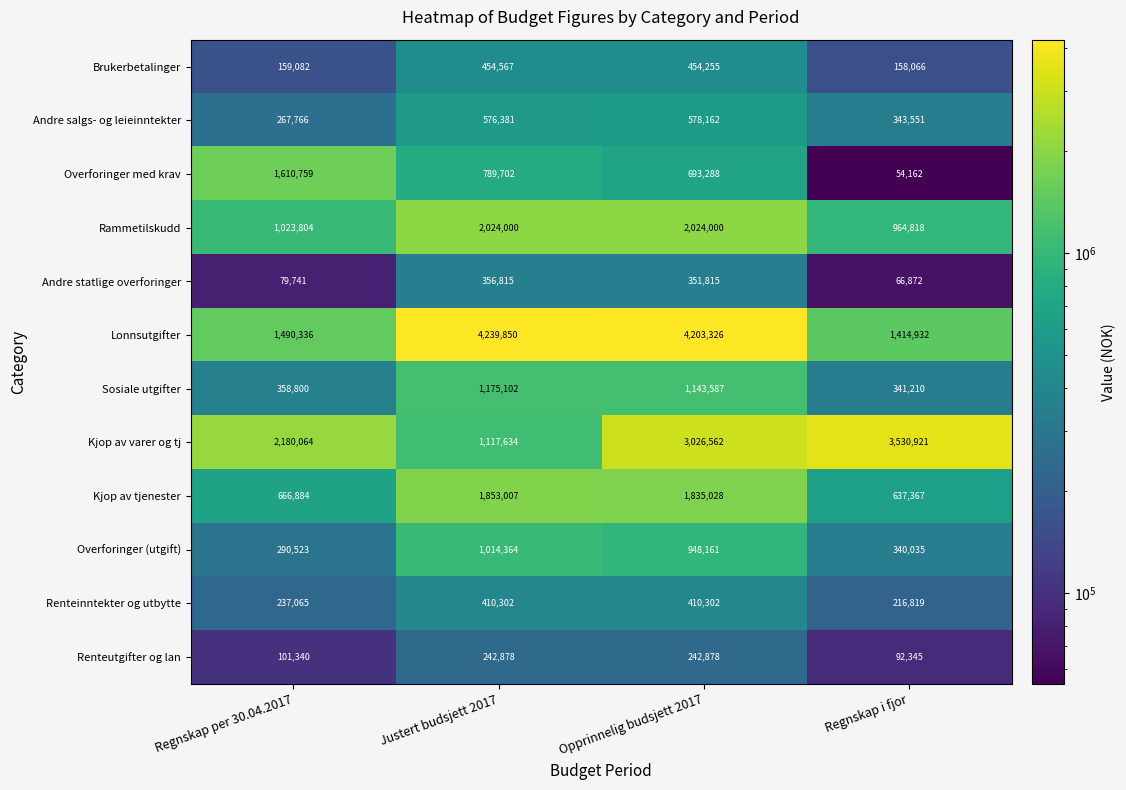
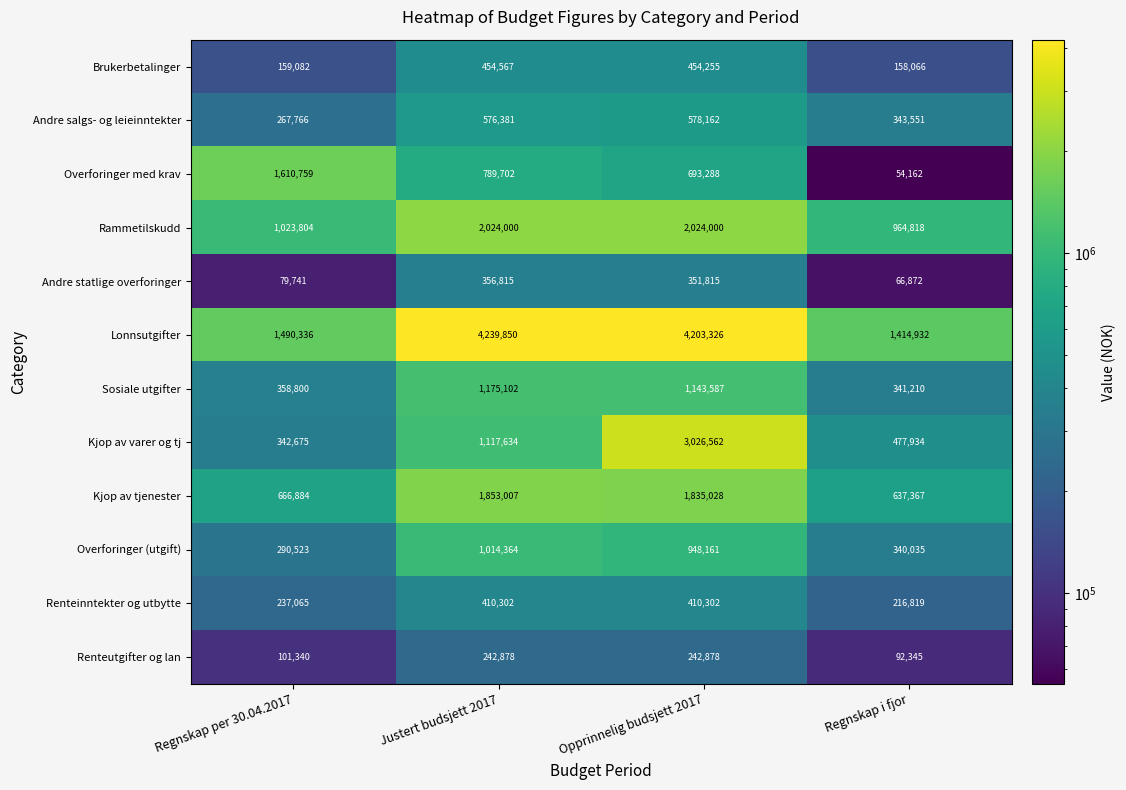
Kjop av varer og tj, Regnskap per 30.04.2017: 2,180,064 -> 342,675
Kjop av varer og tj, Regnskap i fjor: 3,530,921 -> 477,934
